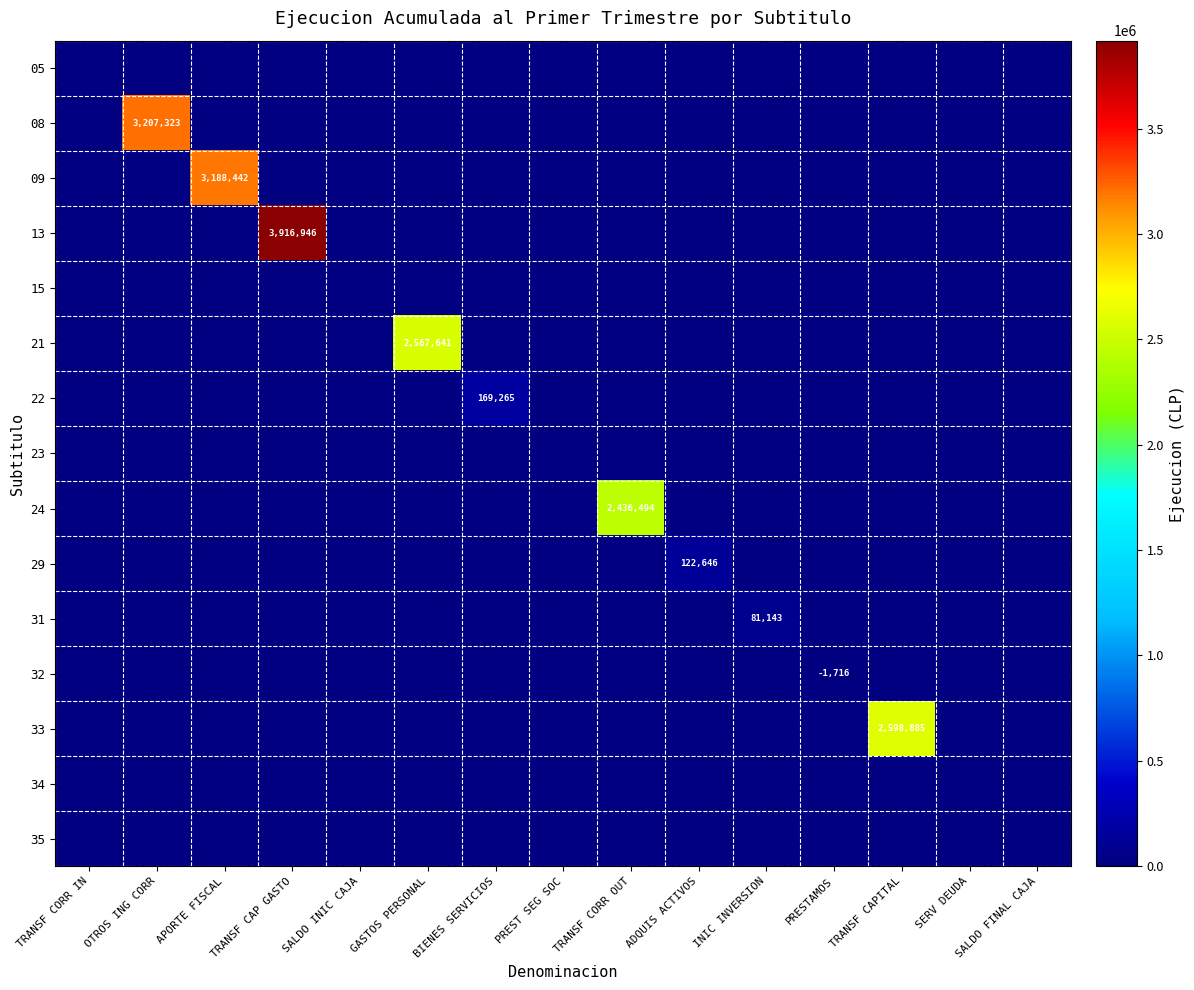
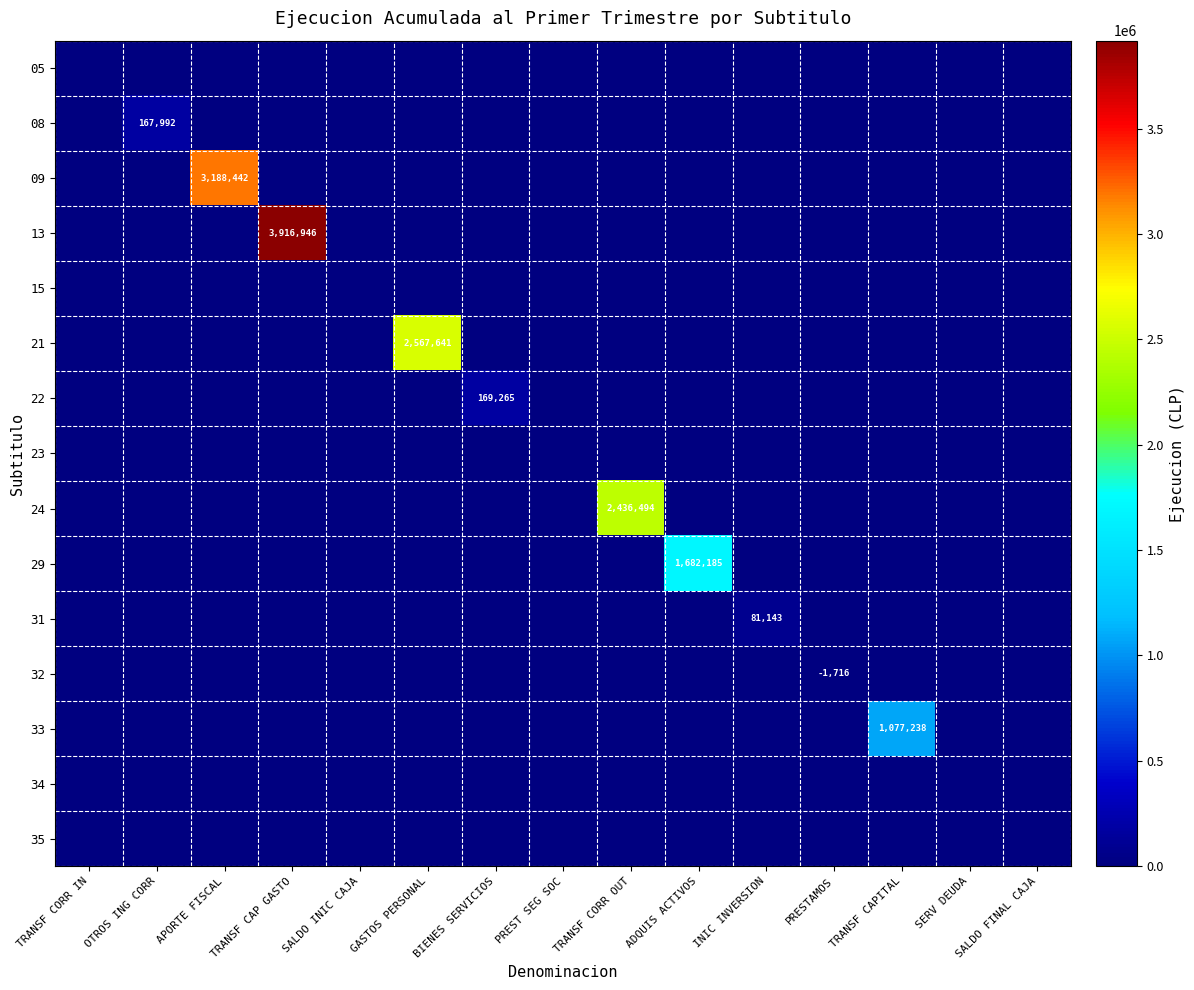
08, OTROS ING CORR: 3,207,323 -> 167,992
29, ADQUIS ACTIVOS: 122,646 -> 1,682,185
33, TRANSF CAPITAL: 2,598,885 -> 1,077,238
